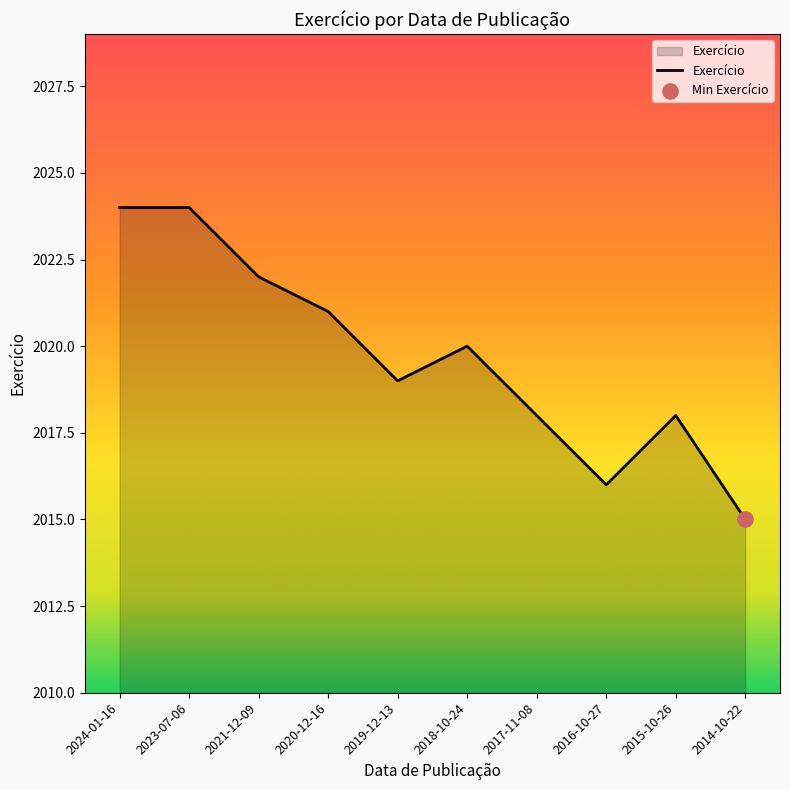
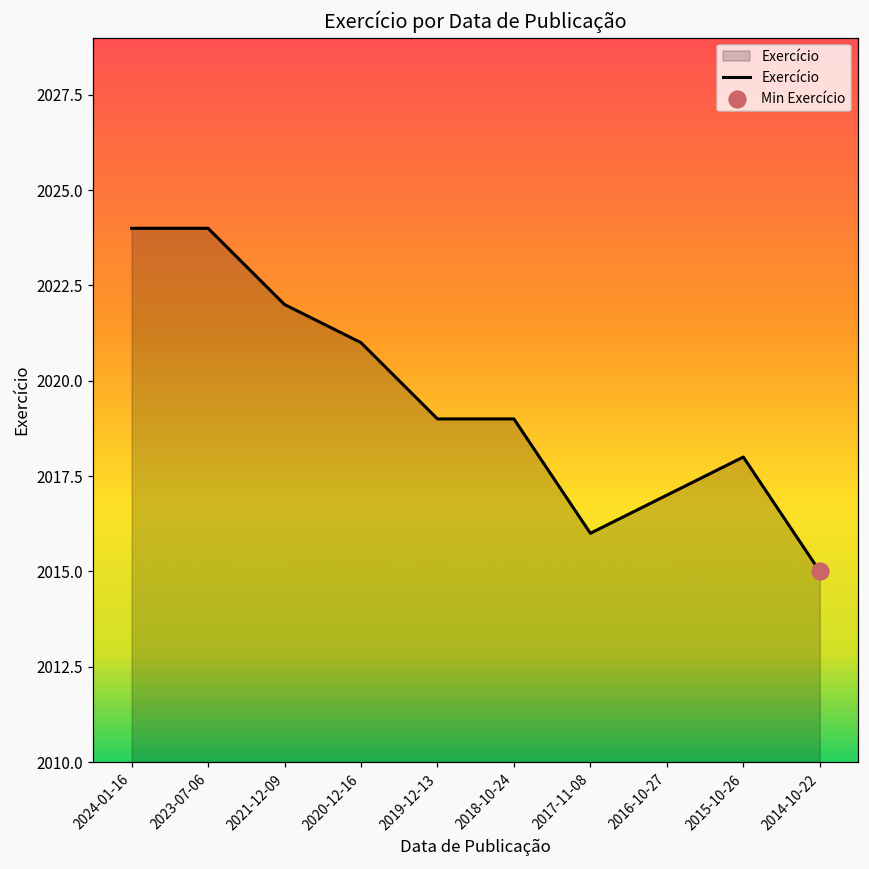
Exercício, 2018-10-24: 2020 -> 2019
Exercício, 2017-11-08: 2018 -> 2016
Exercício, 2016-10-27: 2016 -> 2017
